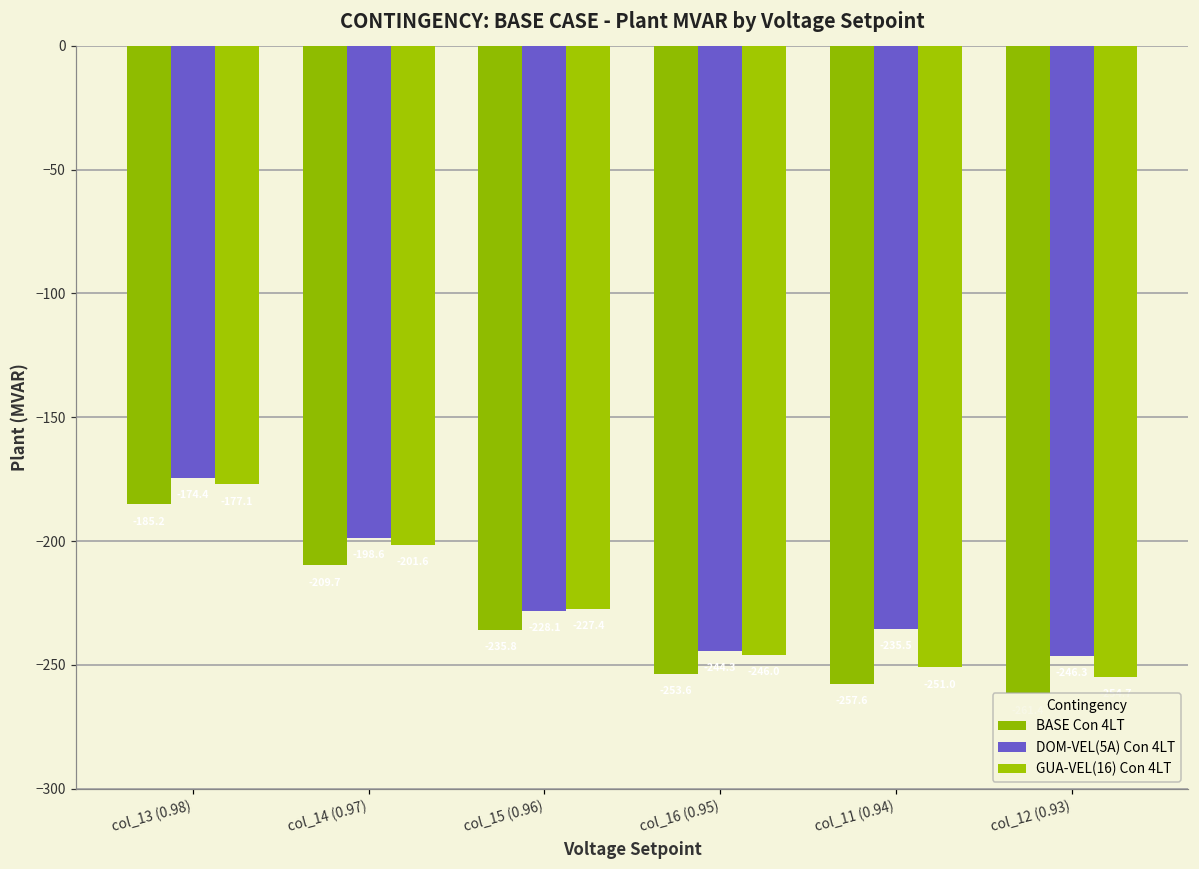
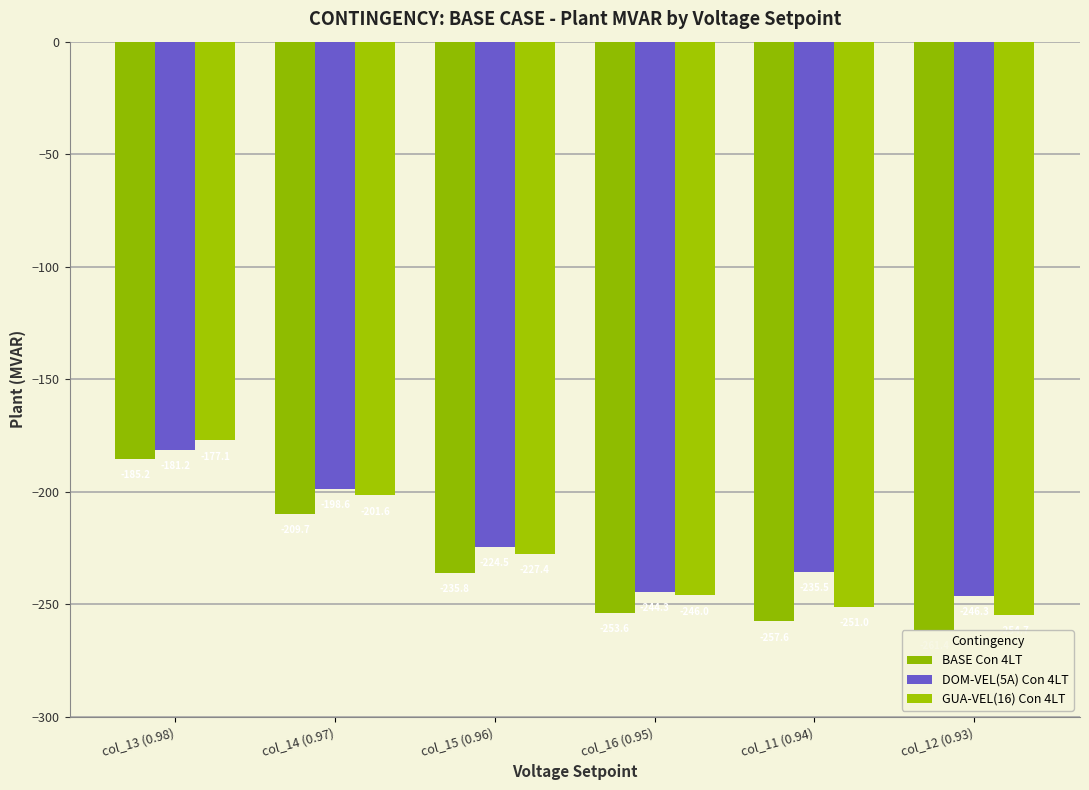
DOM-VEL(5A) Con 4LT, col_13 (0.98): -174 -> -181
DOM-VEL(5A) Con 4LT, col_15 (0.96): -228 -> -225
